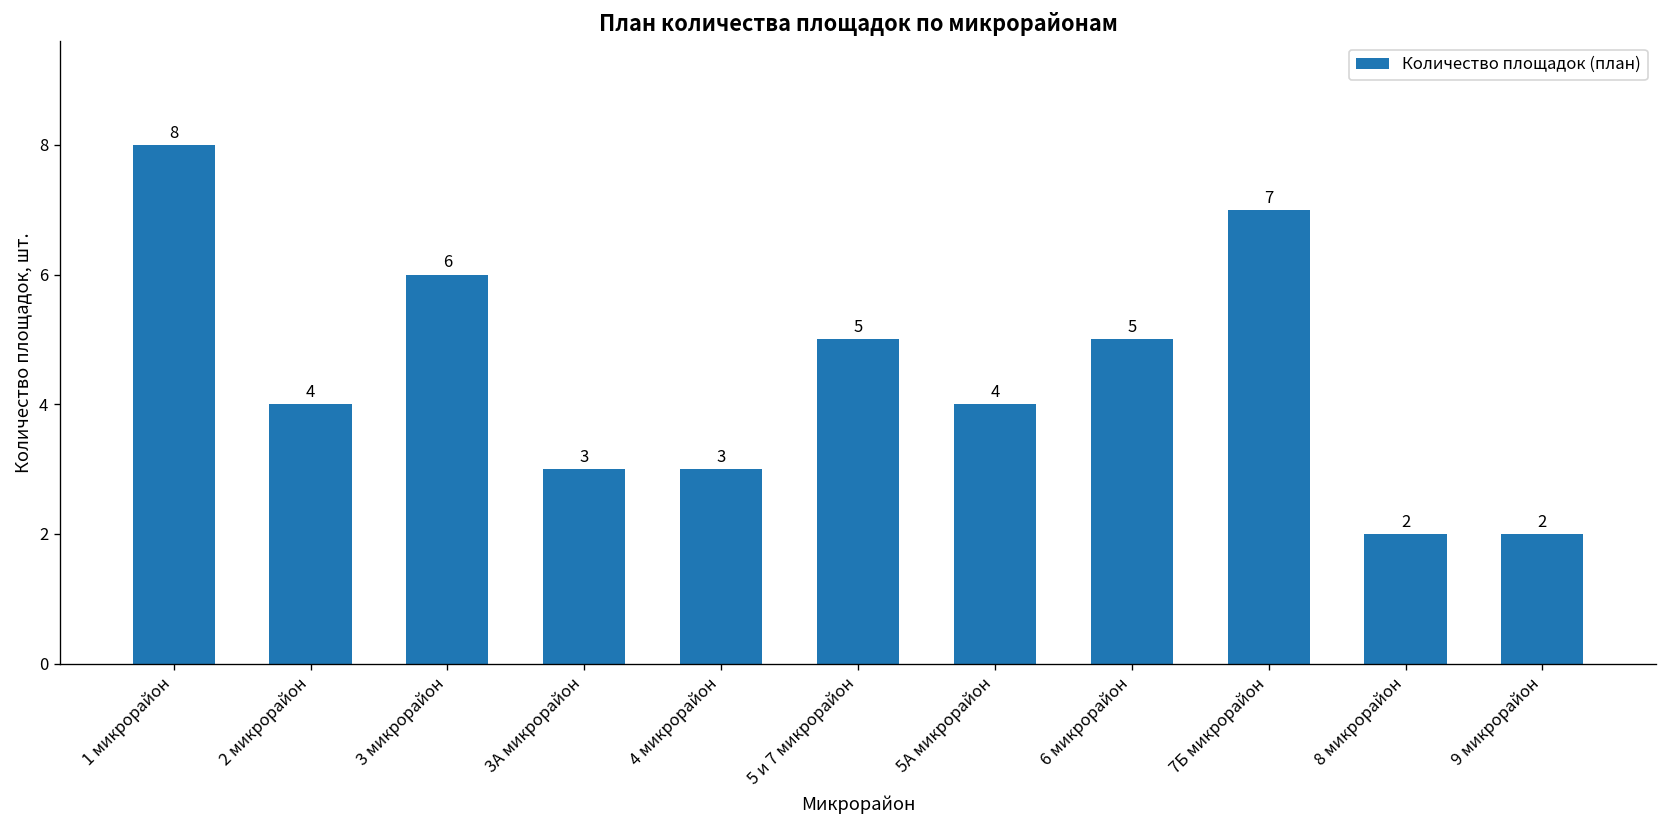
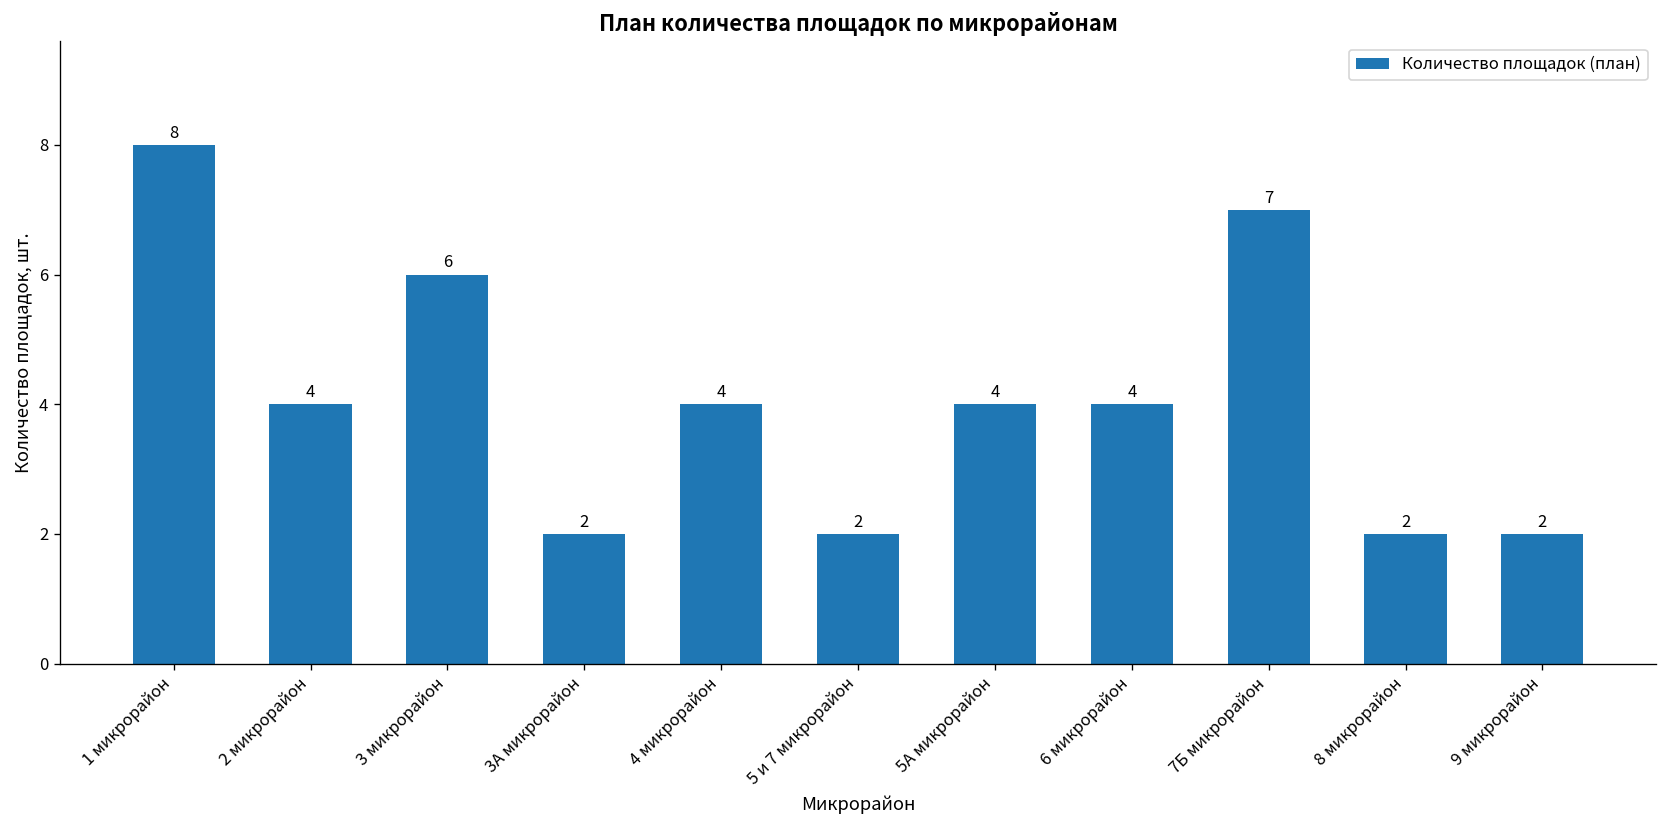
3А микрорайон: 3 -> 2
4 микрорайон: 3 -> 4
5 и 7 микрорайон: 5 -> 2
6 микрорайон: 5 -> 4
